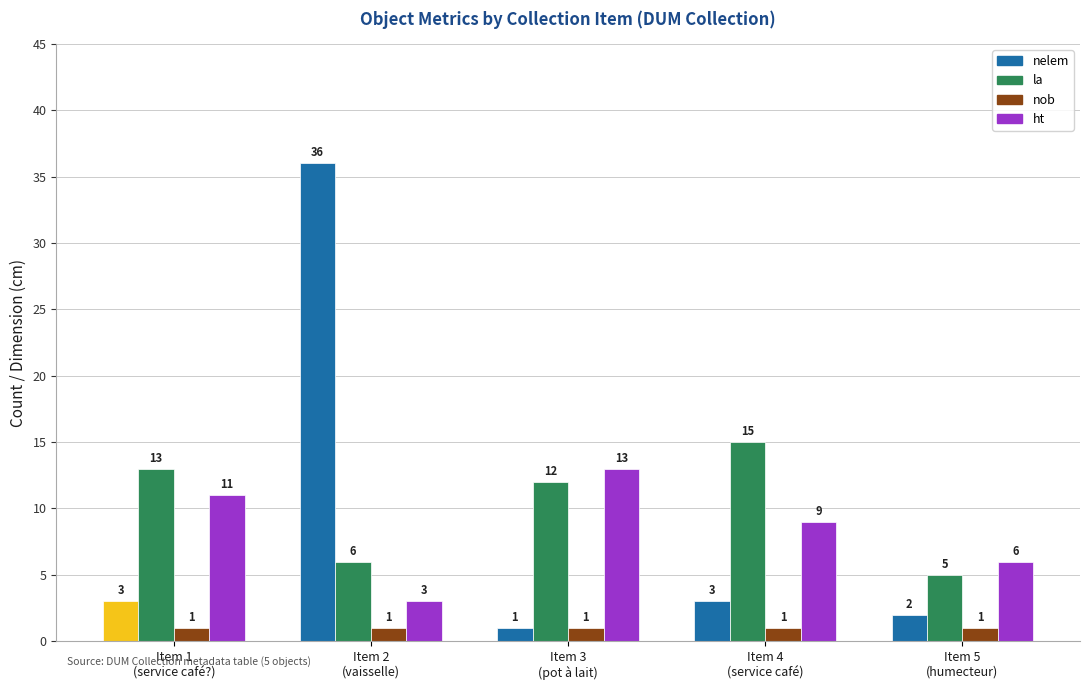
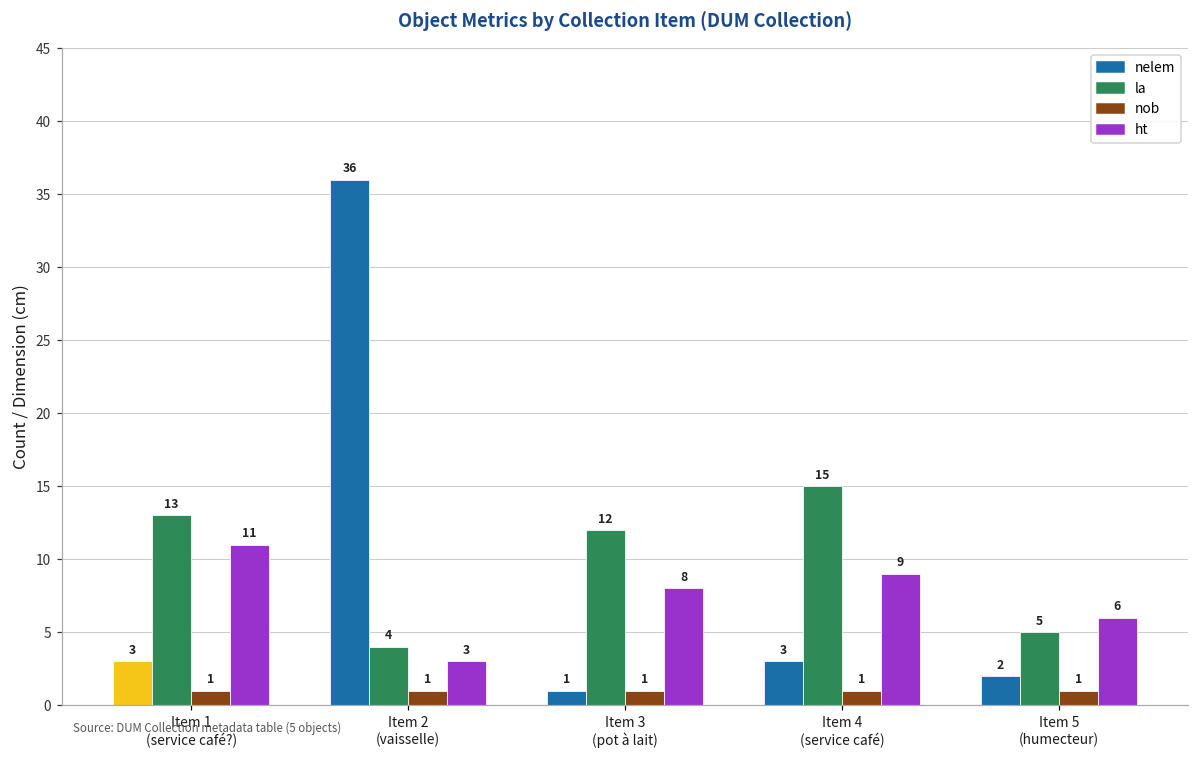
la, Item 2 (vaisselle): 6 -> 4
ht, Item 3 (pot à lait): 13 -> 8
